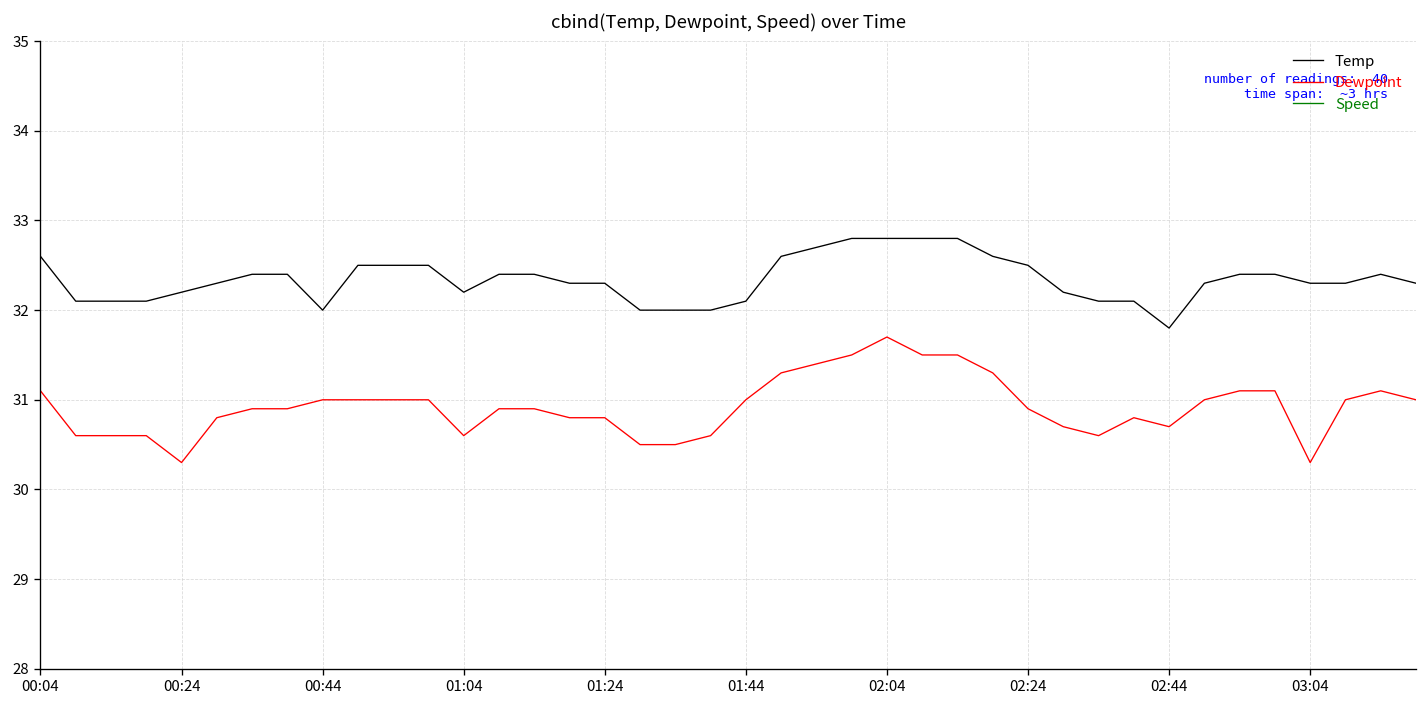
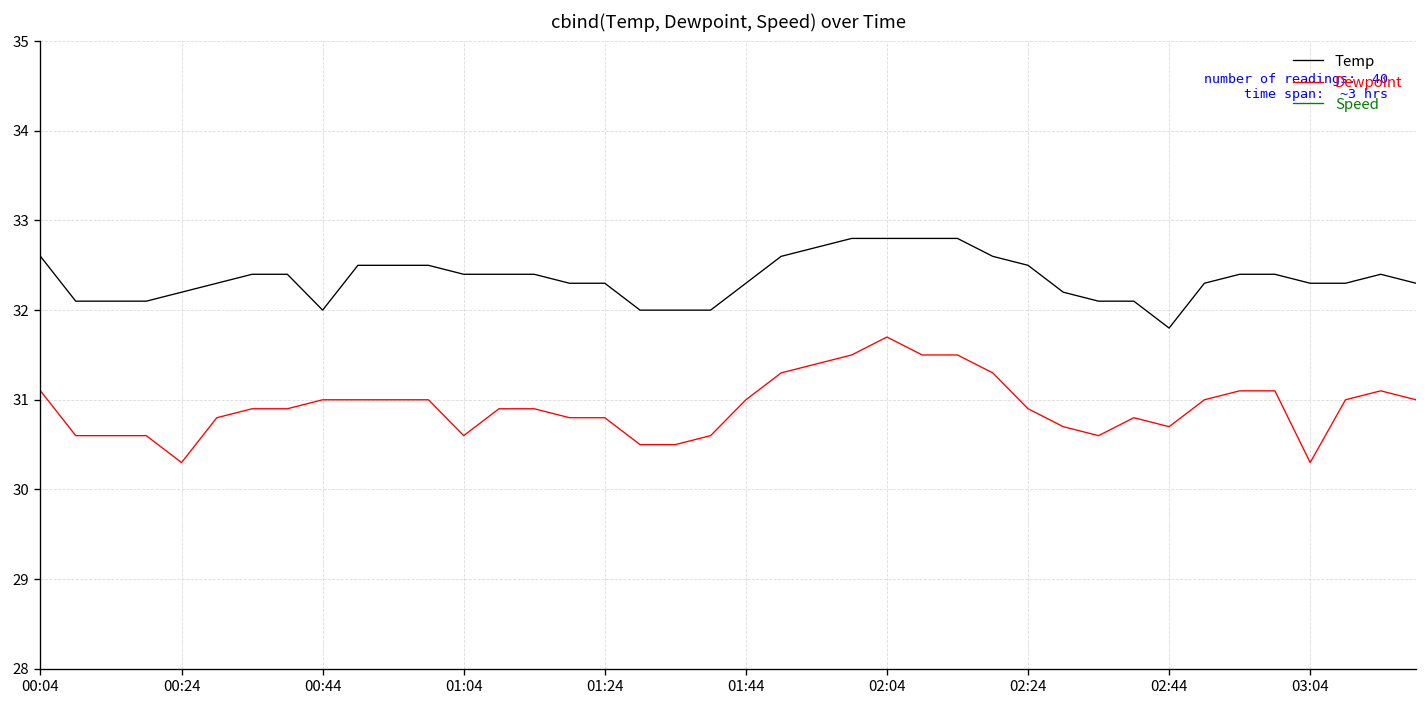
Temp, 01:04: 32.2 -> 32.4
Temp, 01:44: 32.1 -> 32.3
